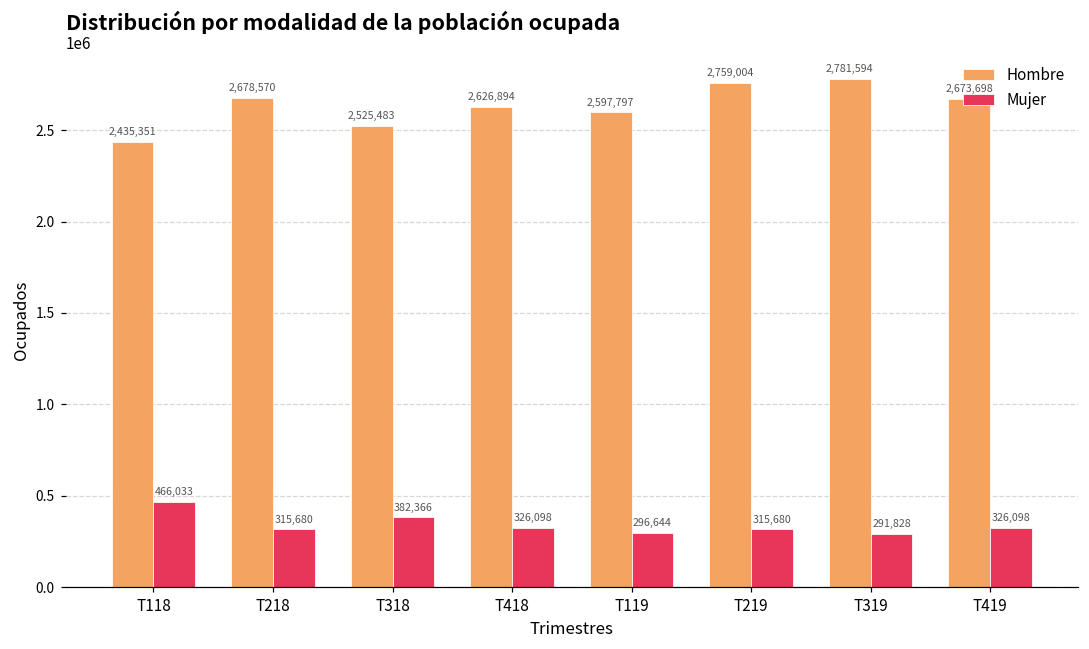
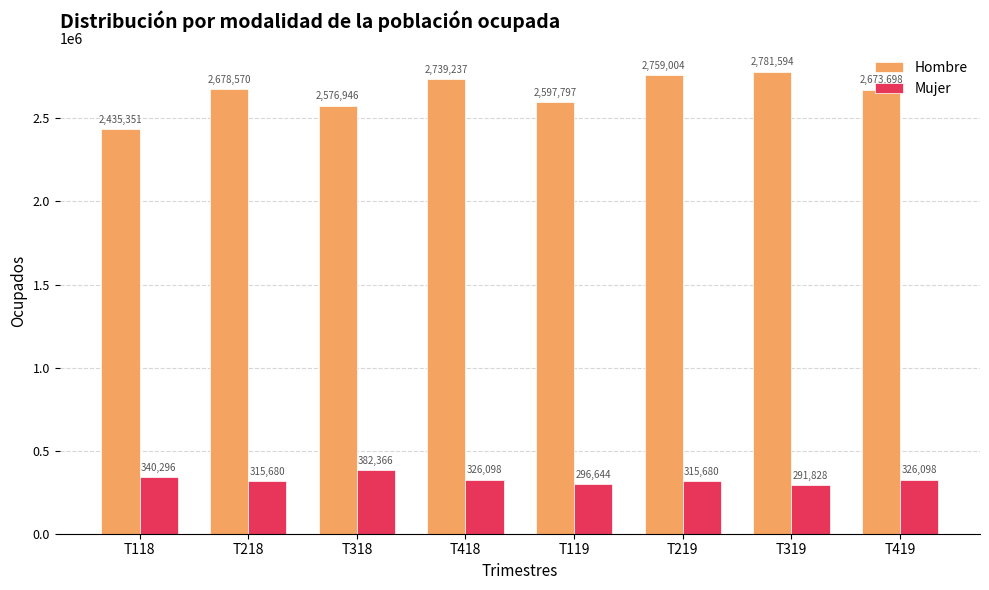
Mujer, T118: 466,033 -> 340,296
Hombre, T318: 2,525,483 -> 2,576,946
Hombre, T418: 2,626,894 -> 2,739,237
